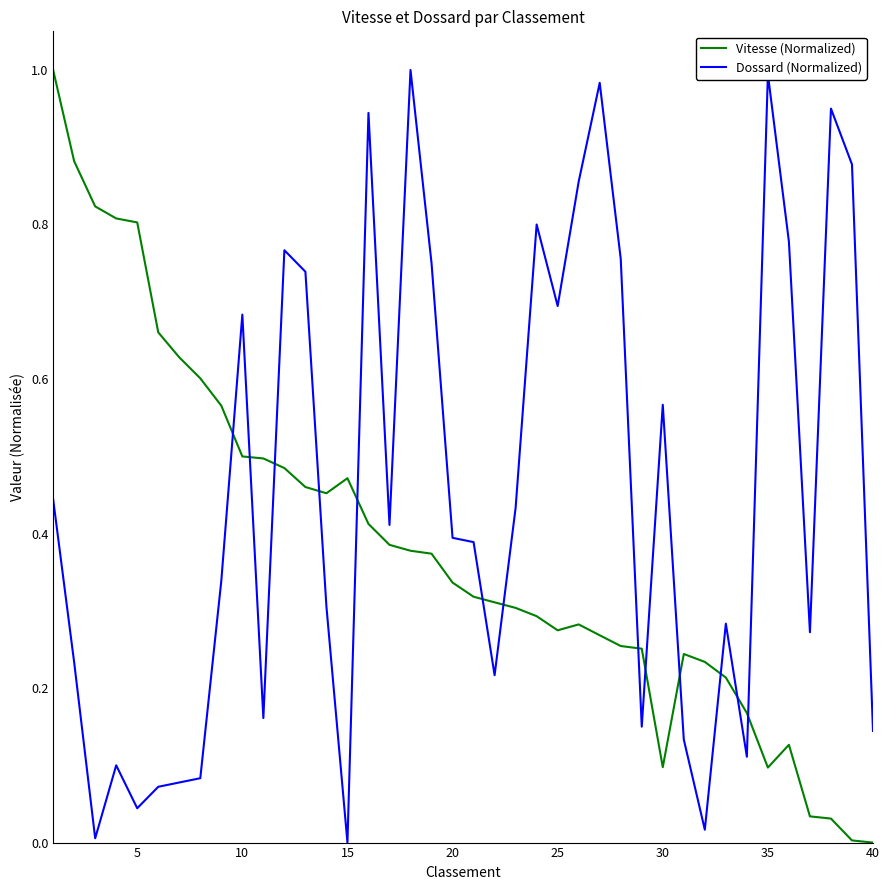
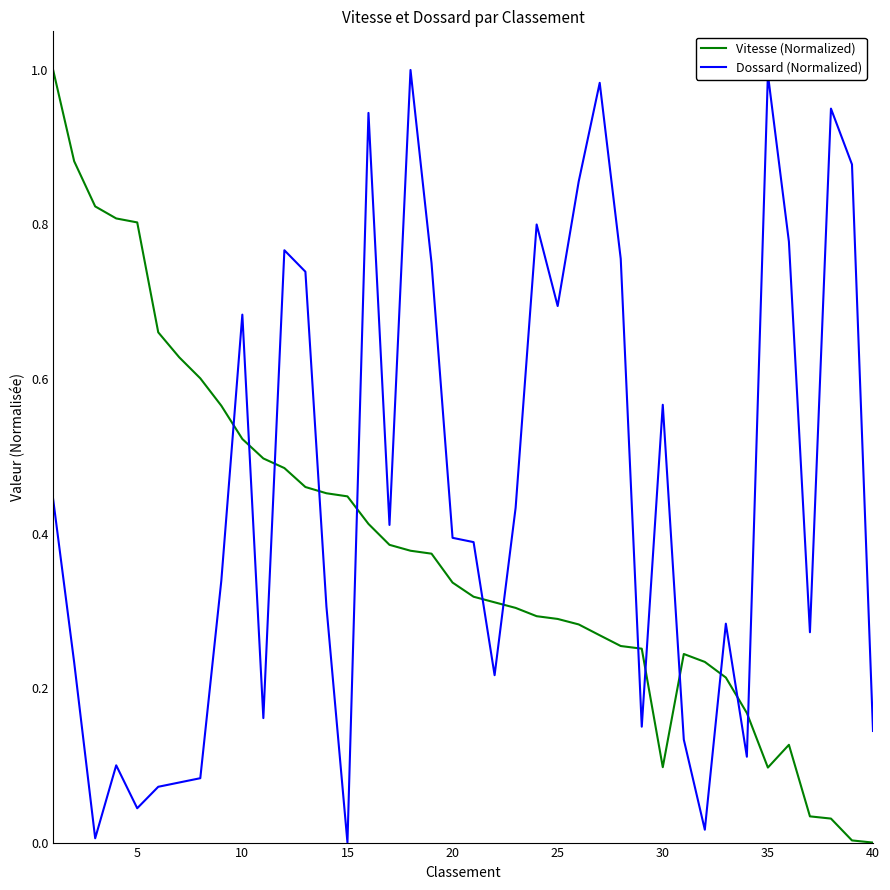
Vitesse (Normalized), 10: 0.50 -> 0.52
Vitesse (Normalized), 15: 0.47 -> 0.45
Vitesse (Normalized), 25: 0.27 -> 0.29
